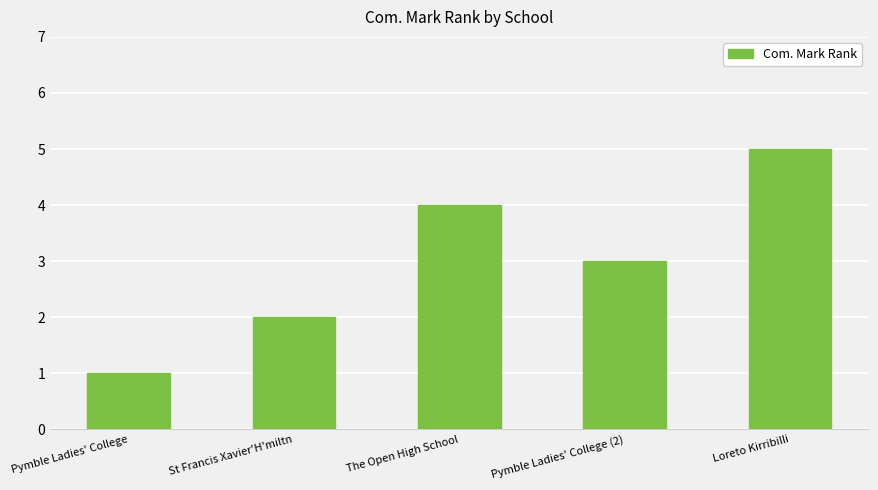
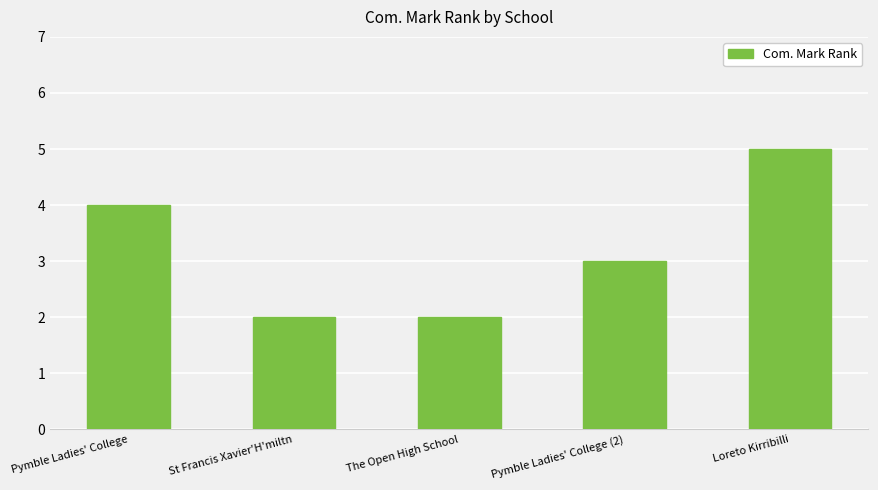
Pymble Ladies' College: 1 -> 4
The Open High School: 4 -> 2
